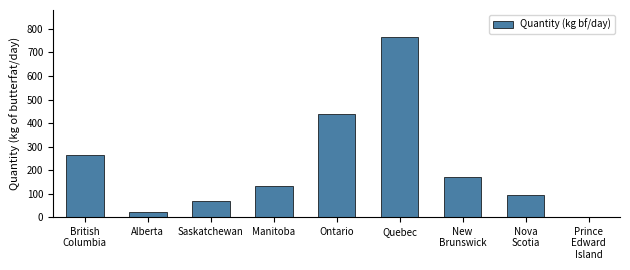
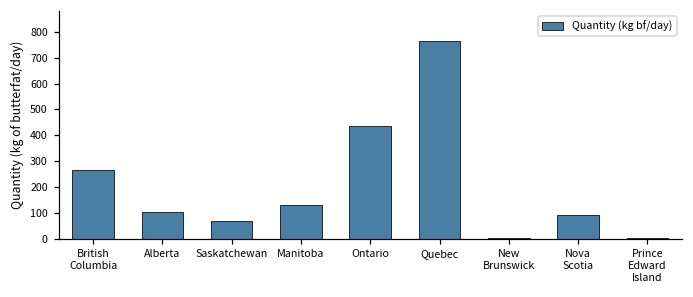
Alberta: 20 -> 100
New Brunswick: 170 -> 0
